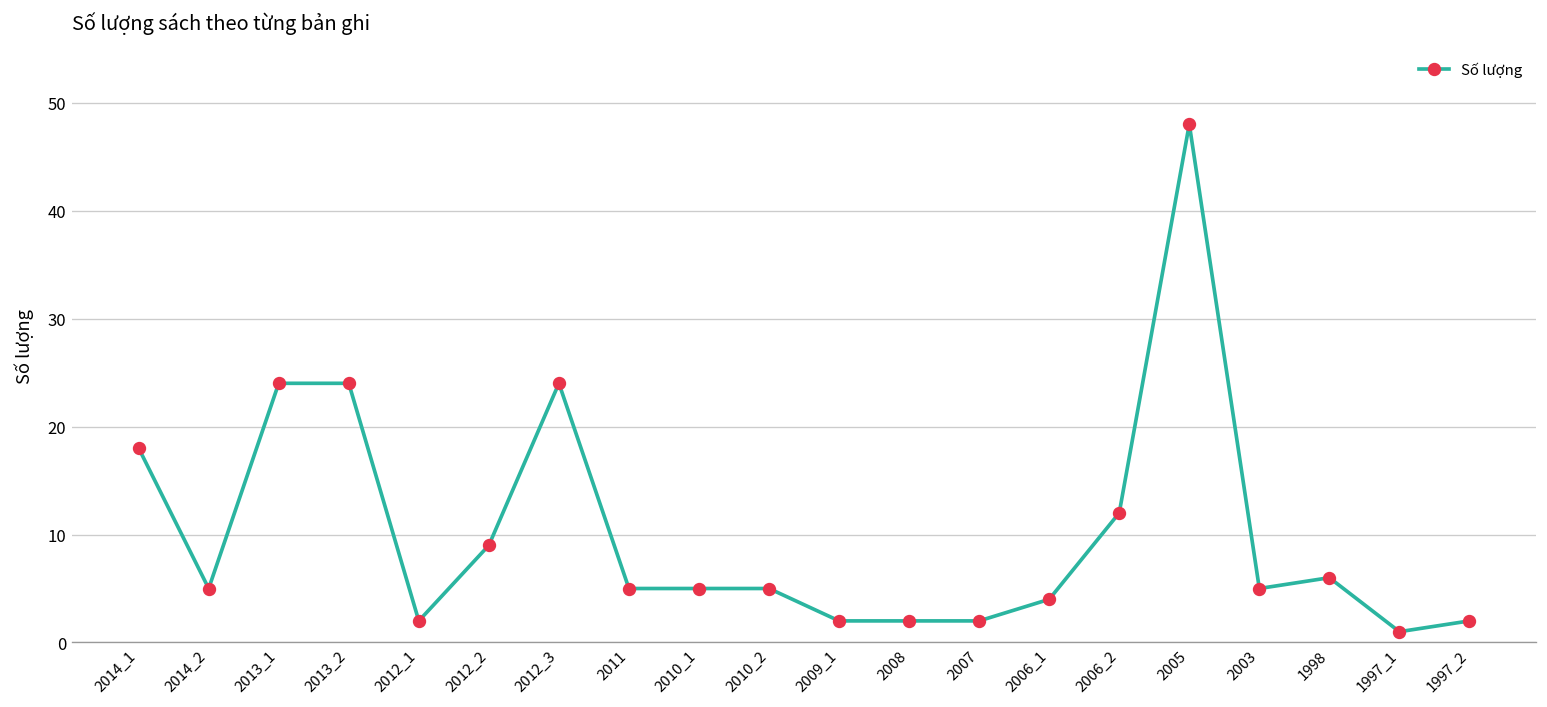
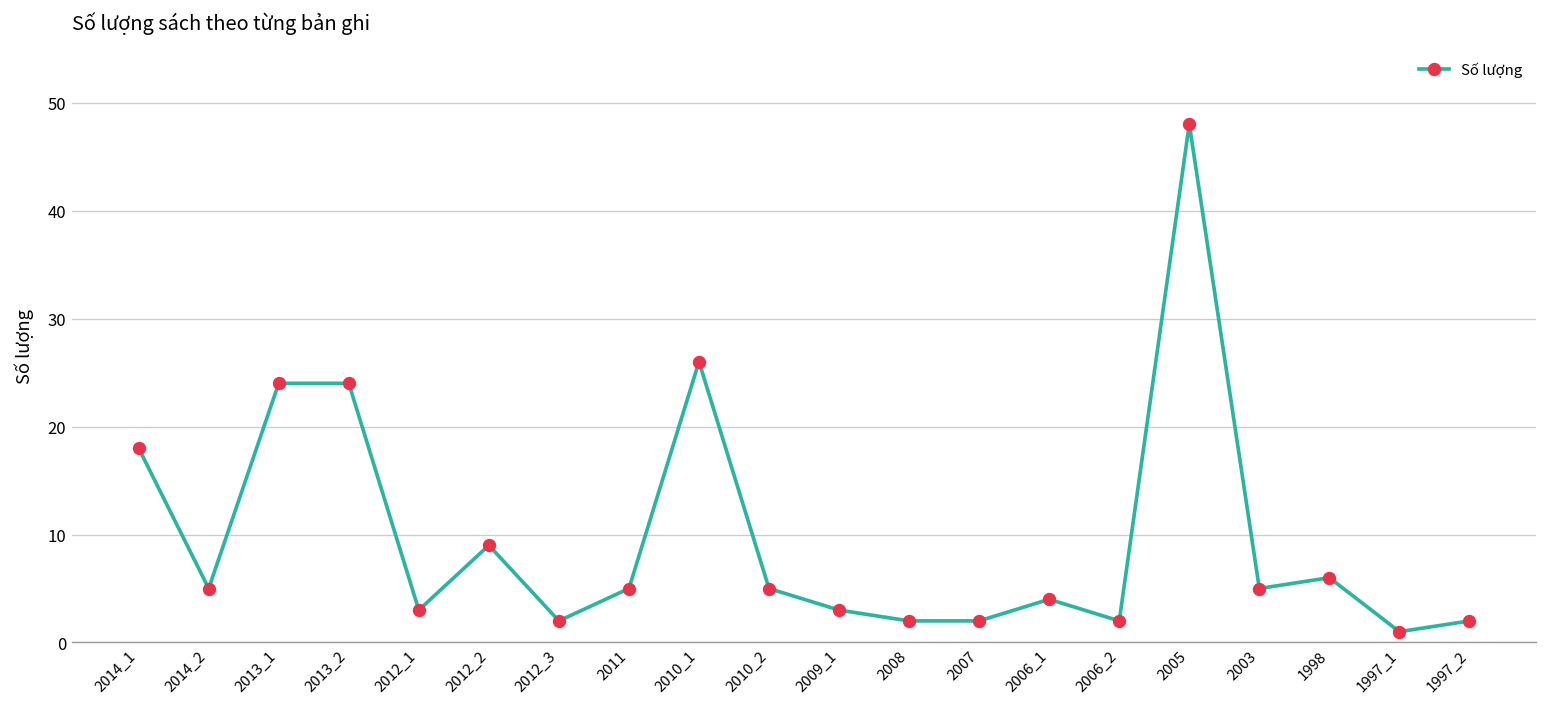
2012_1: 2 -> 3
2012_3: 24 -> 2
2010_1: 5 -> 26
2009_1: 2 -> 3
2006_2: 12 -> 2
